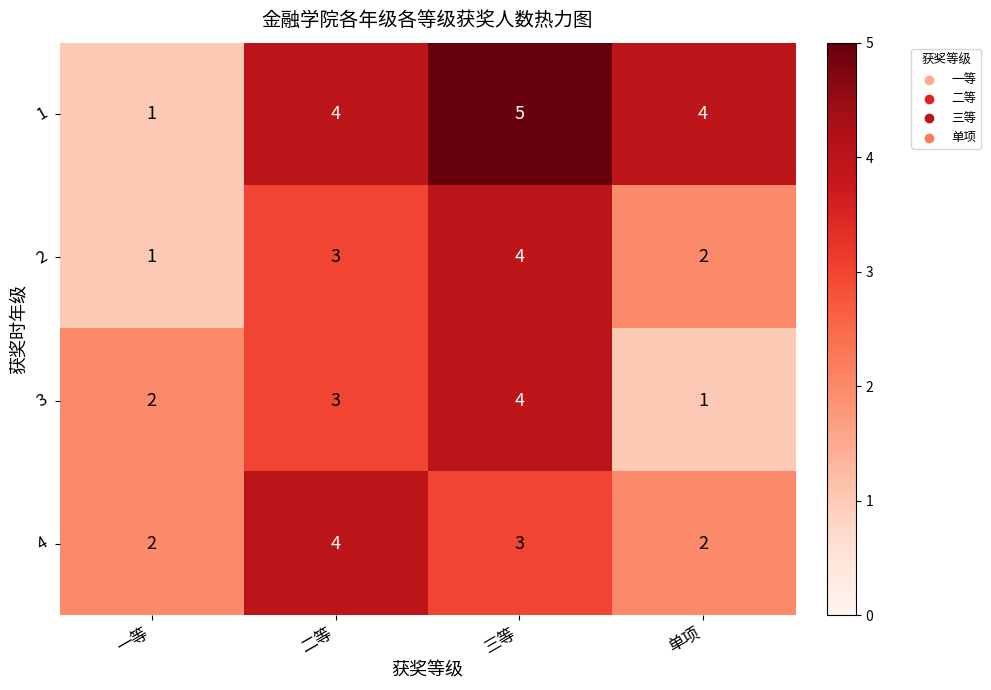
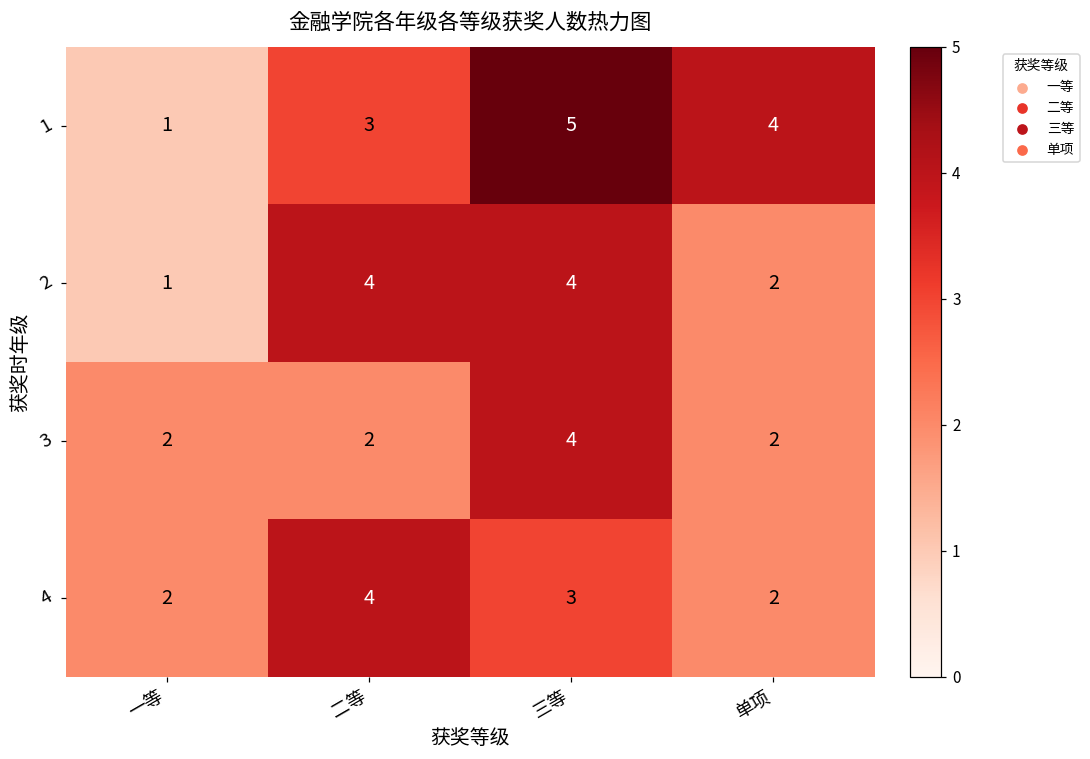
1, 二等: 4 -> 3
2, 二等: 3 -> 4
3, 二等: 3 -> 2
3, 单项: 1 -> 2
